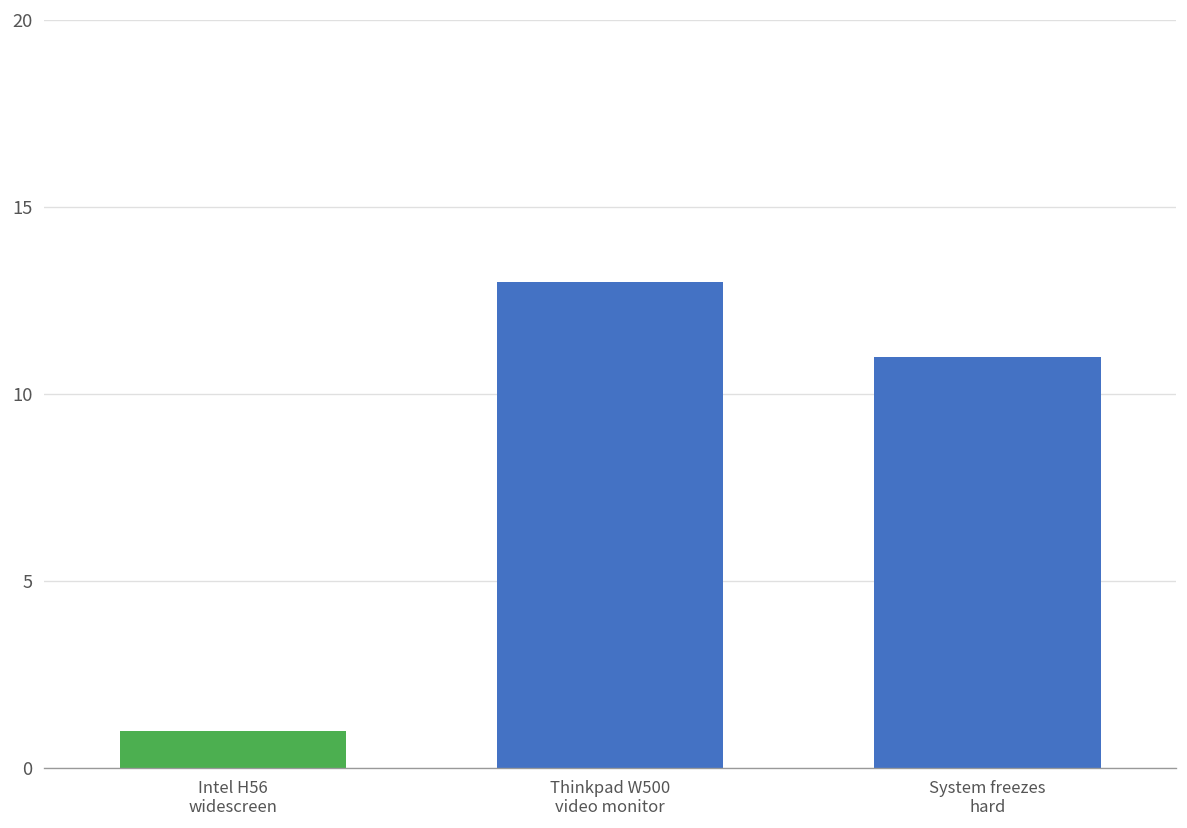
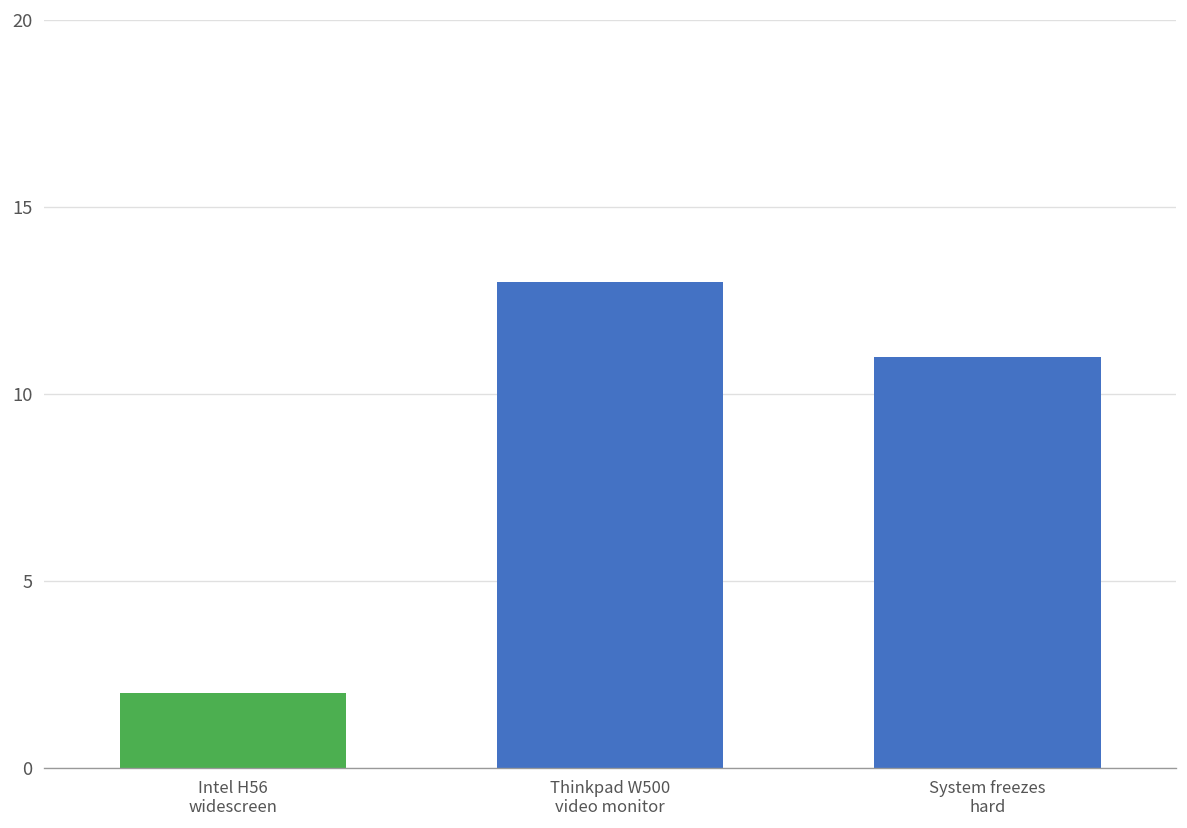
Intel H56 widescreen: 1 -> 2
